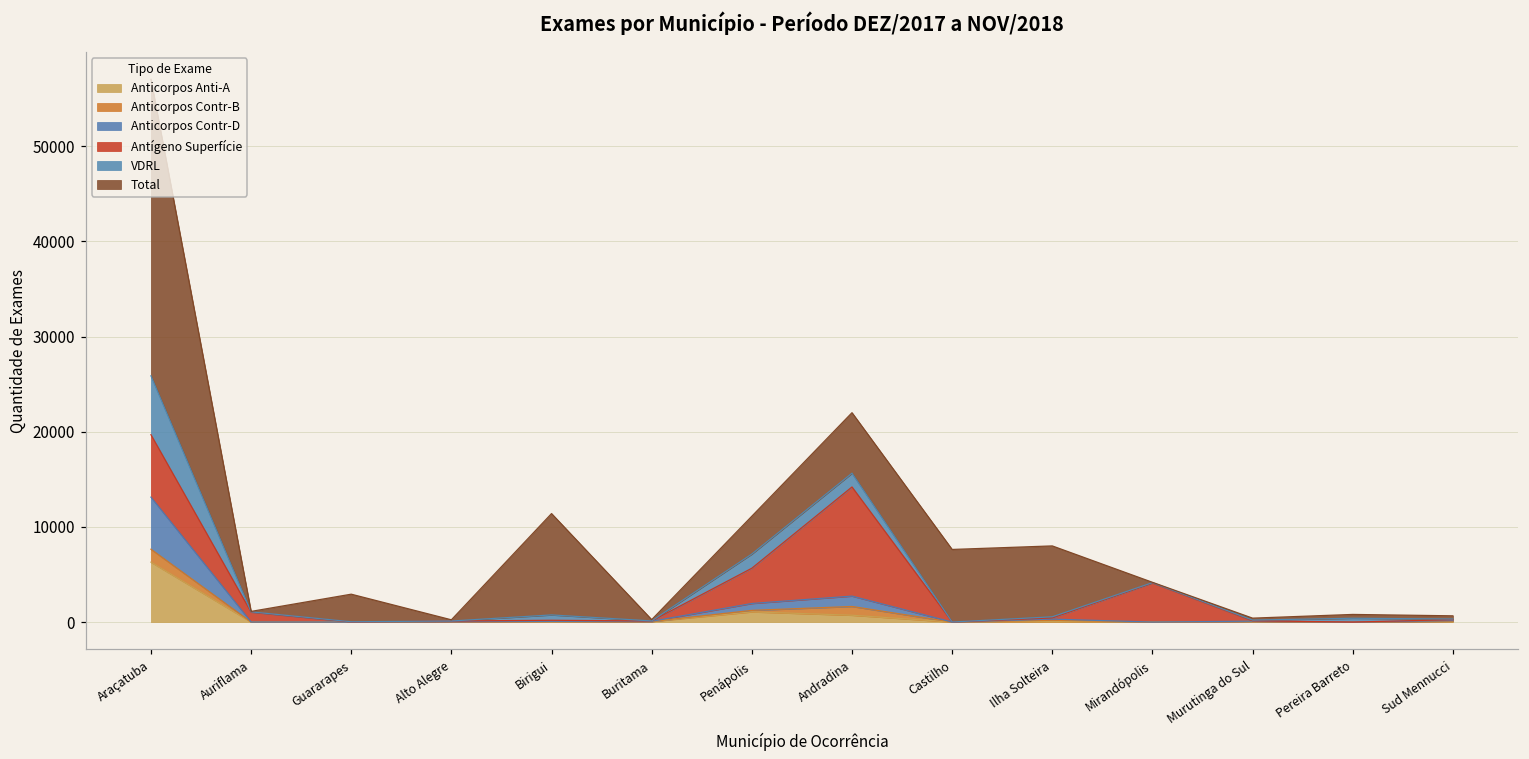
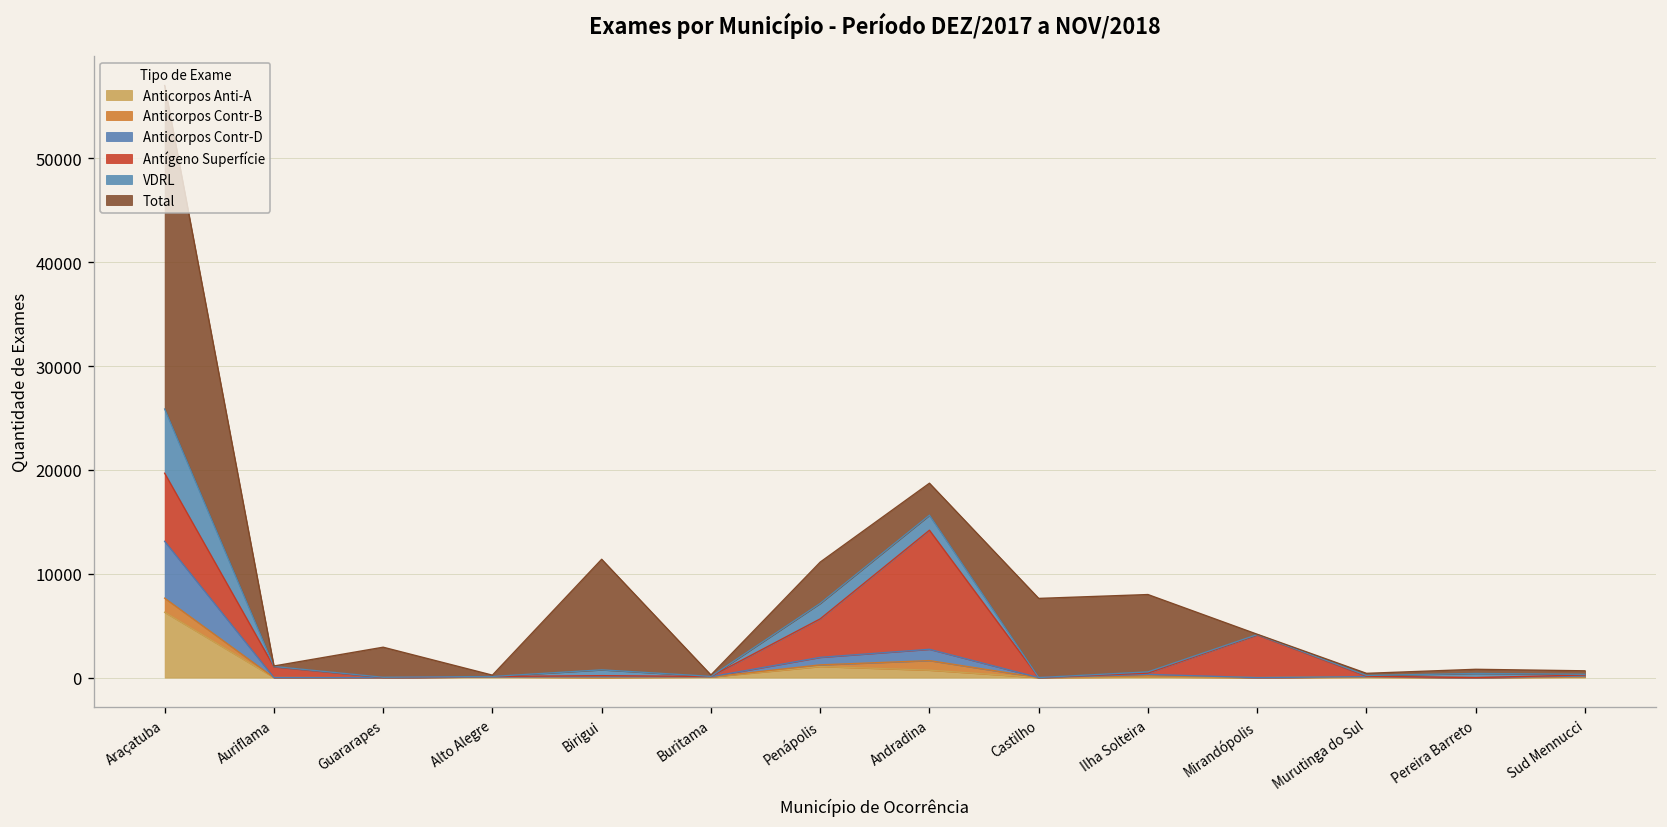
Total, Andradina: 6000 -> 3000
